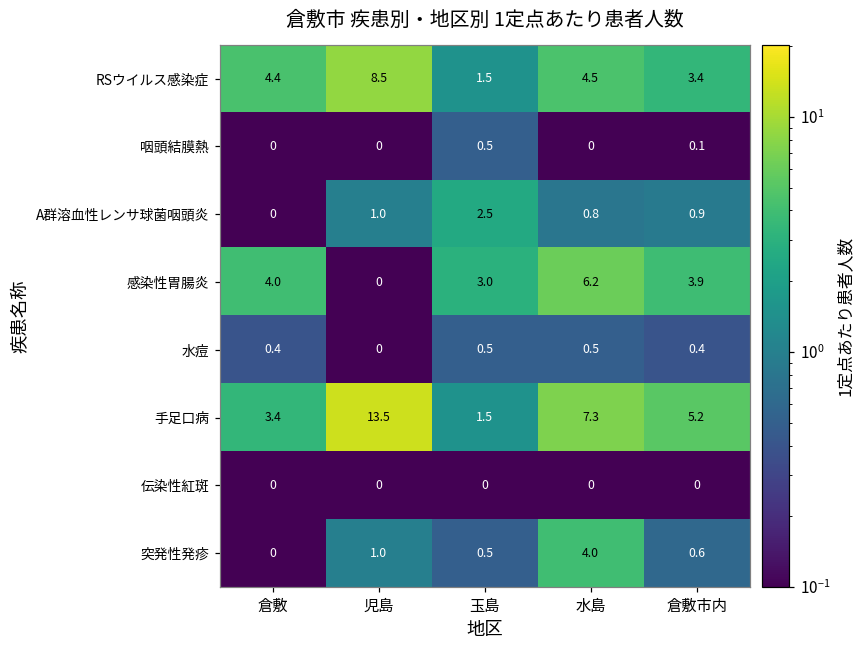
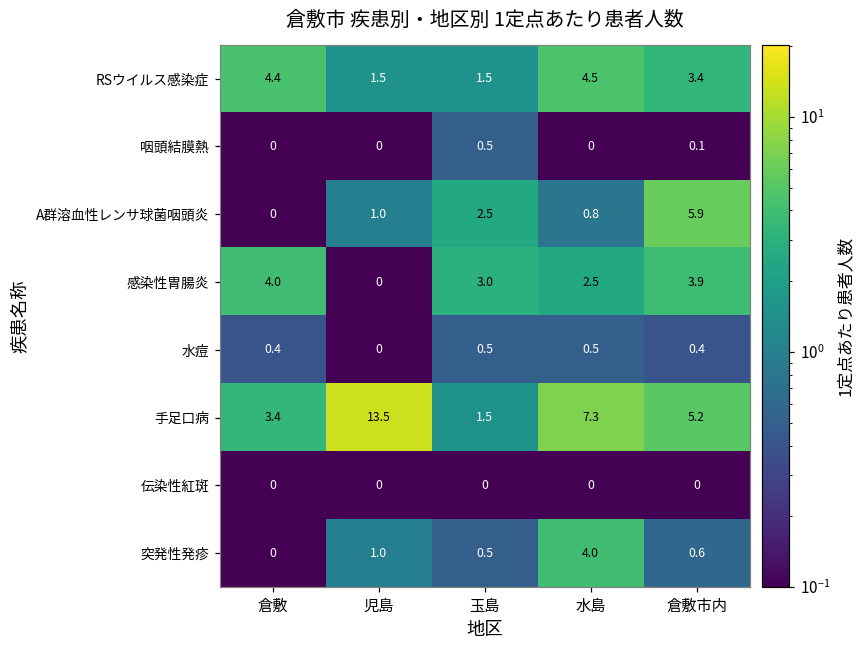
RSウイルス感染症, 児島: 8.5 -> 1.5
A群溶血性レンサ球菌咽頭炎, 倉敷市内: 0.9 -> 5.9
感染性胃腸炎, 水島: 6.2 -> 2.5
